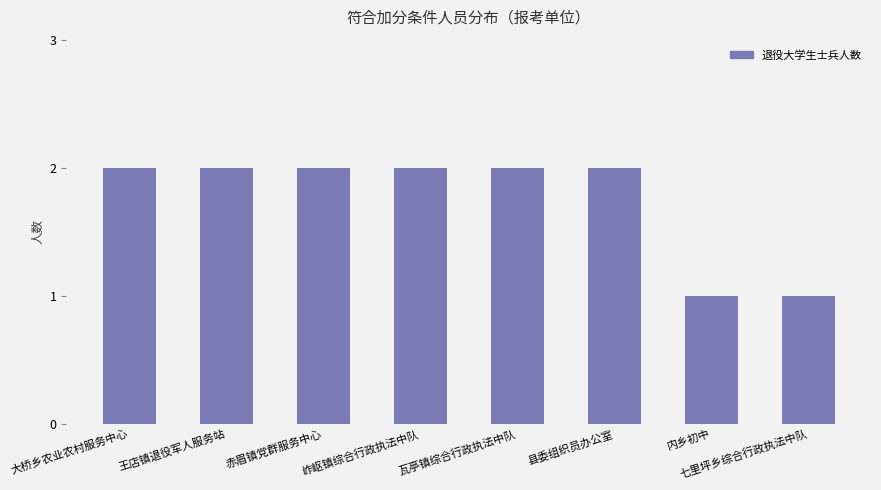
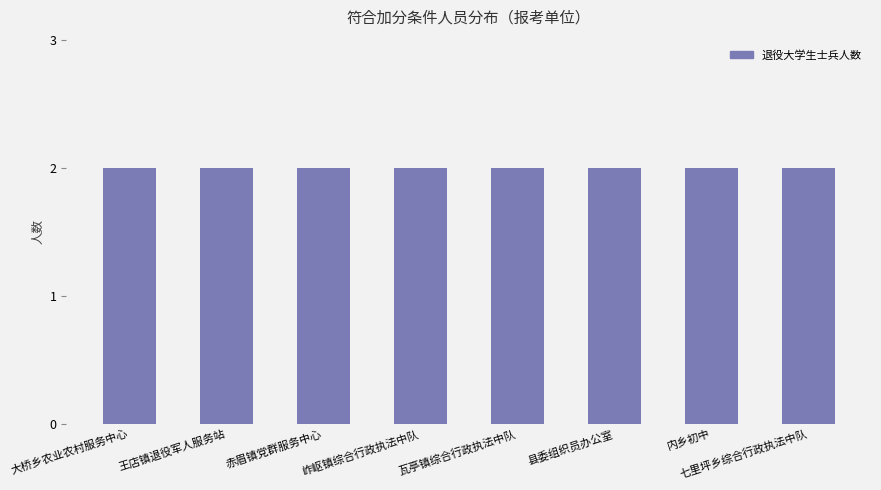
内乡初中: 1 -> 2
七里坪乡综合行政执法中队: 1 -> 2
